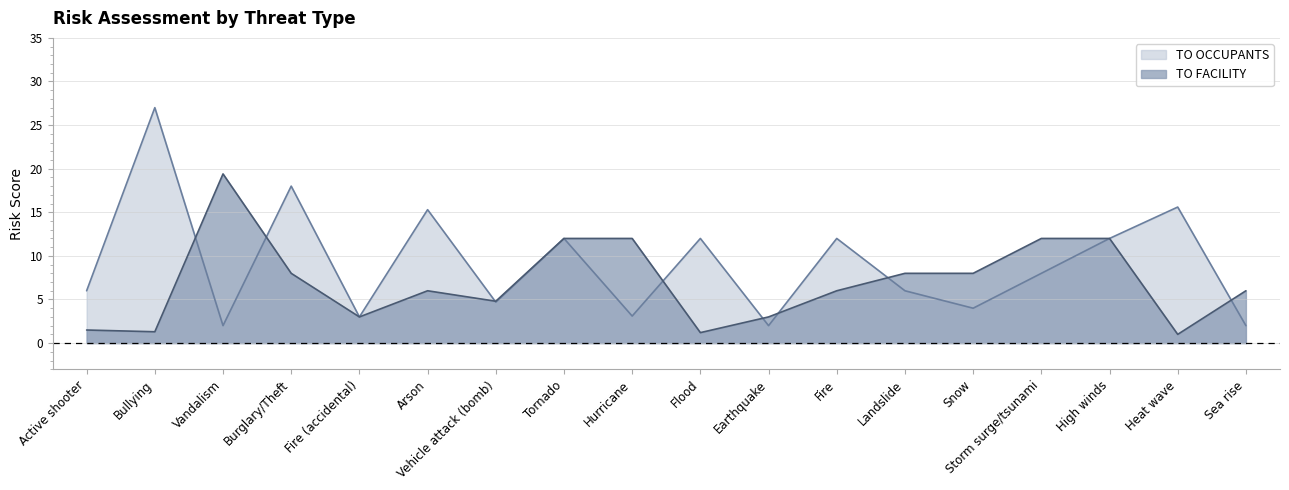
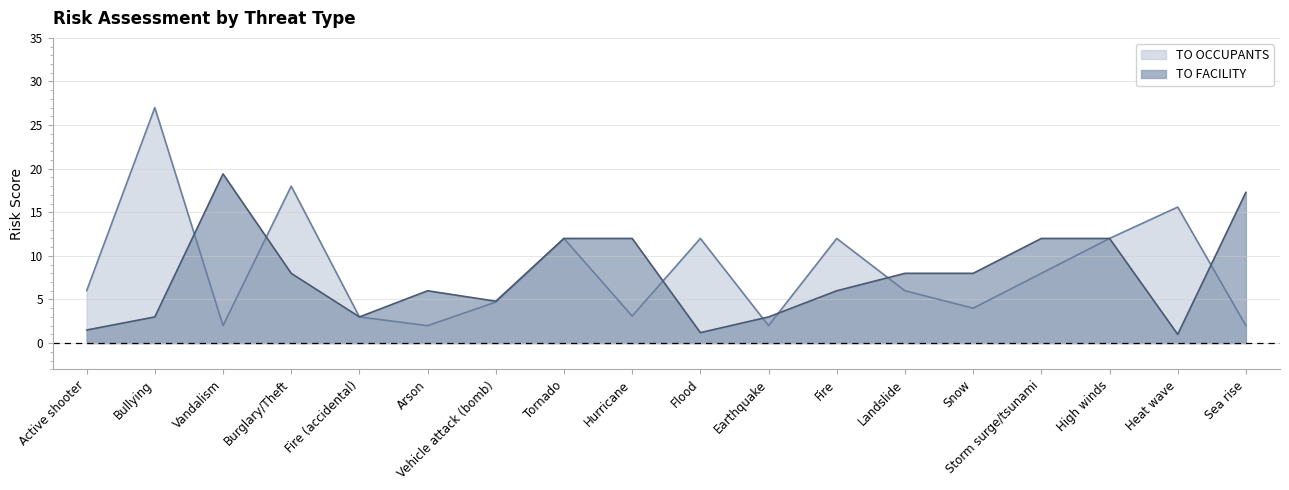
TO FACILITY, Bullying: 1 -> 3
TO OCCUPANTS, Arson: 15 -> 2
TO FACILITY, Sea rise: 6 -> 17
